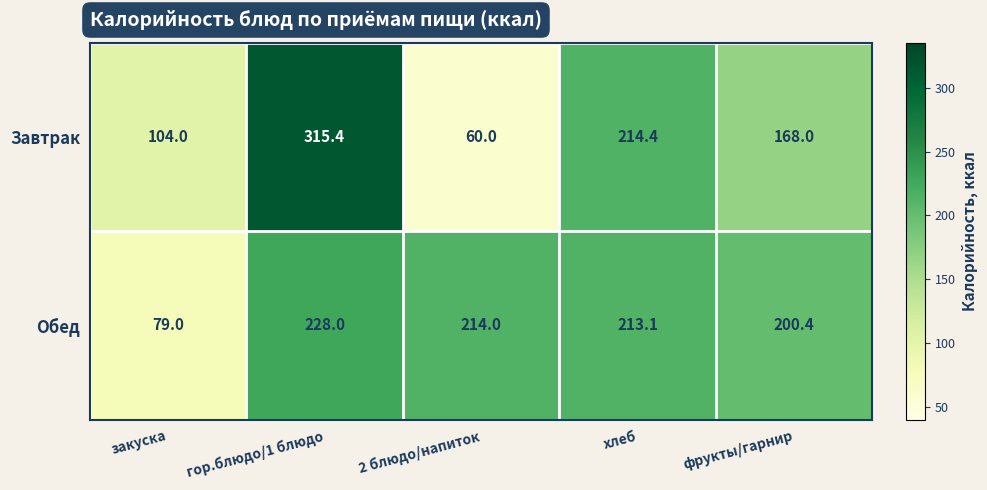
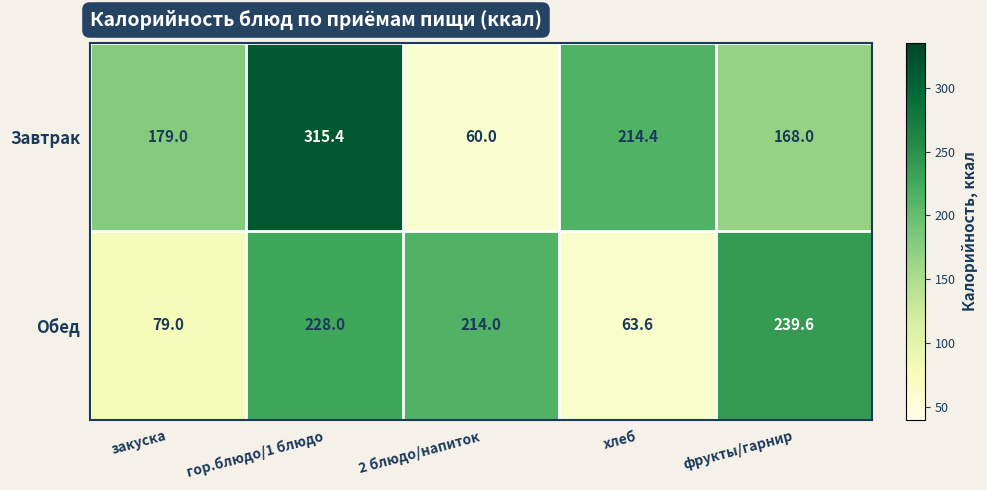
Завтрак, закуска: 104.0 -> 179.0
Обед, хлеб: 213.1 -> 63.6
Обед, фрукты/гарнир: 200.4 -> 239.6
